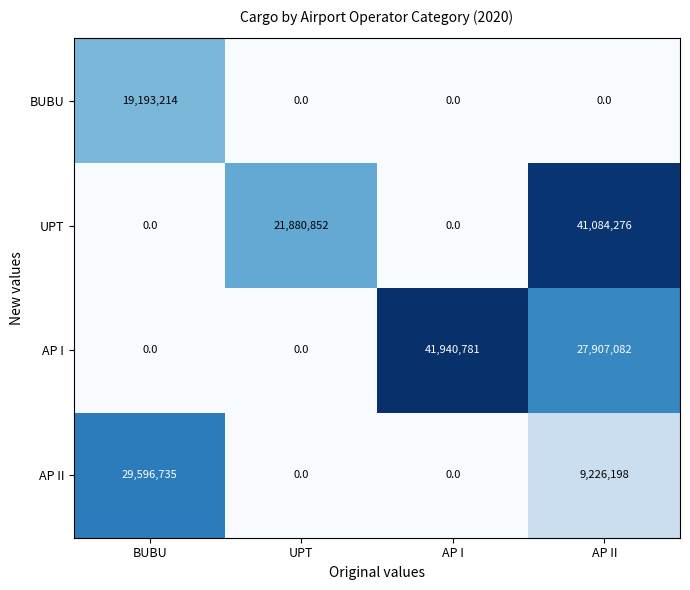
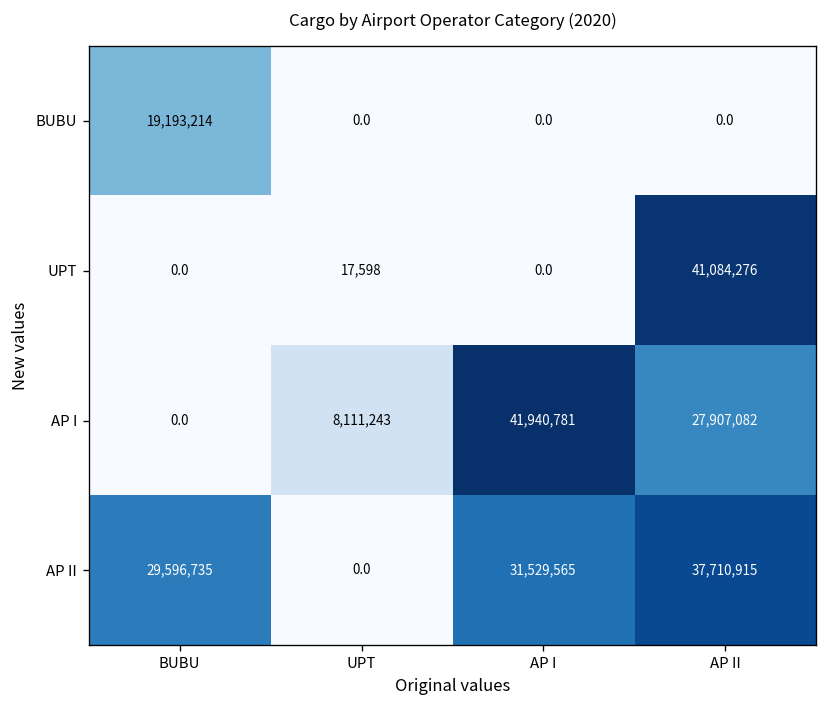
UPT, UPT: 21,880,852 -> 17,598
AP I, UPT: 0.0 -> 8,111,243
AP II, AP I: 0.0 -> 31,529,565
AP II, AP II: 9,226,198 -> 37,710,915
